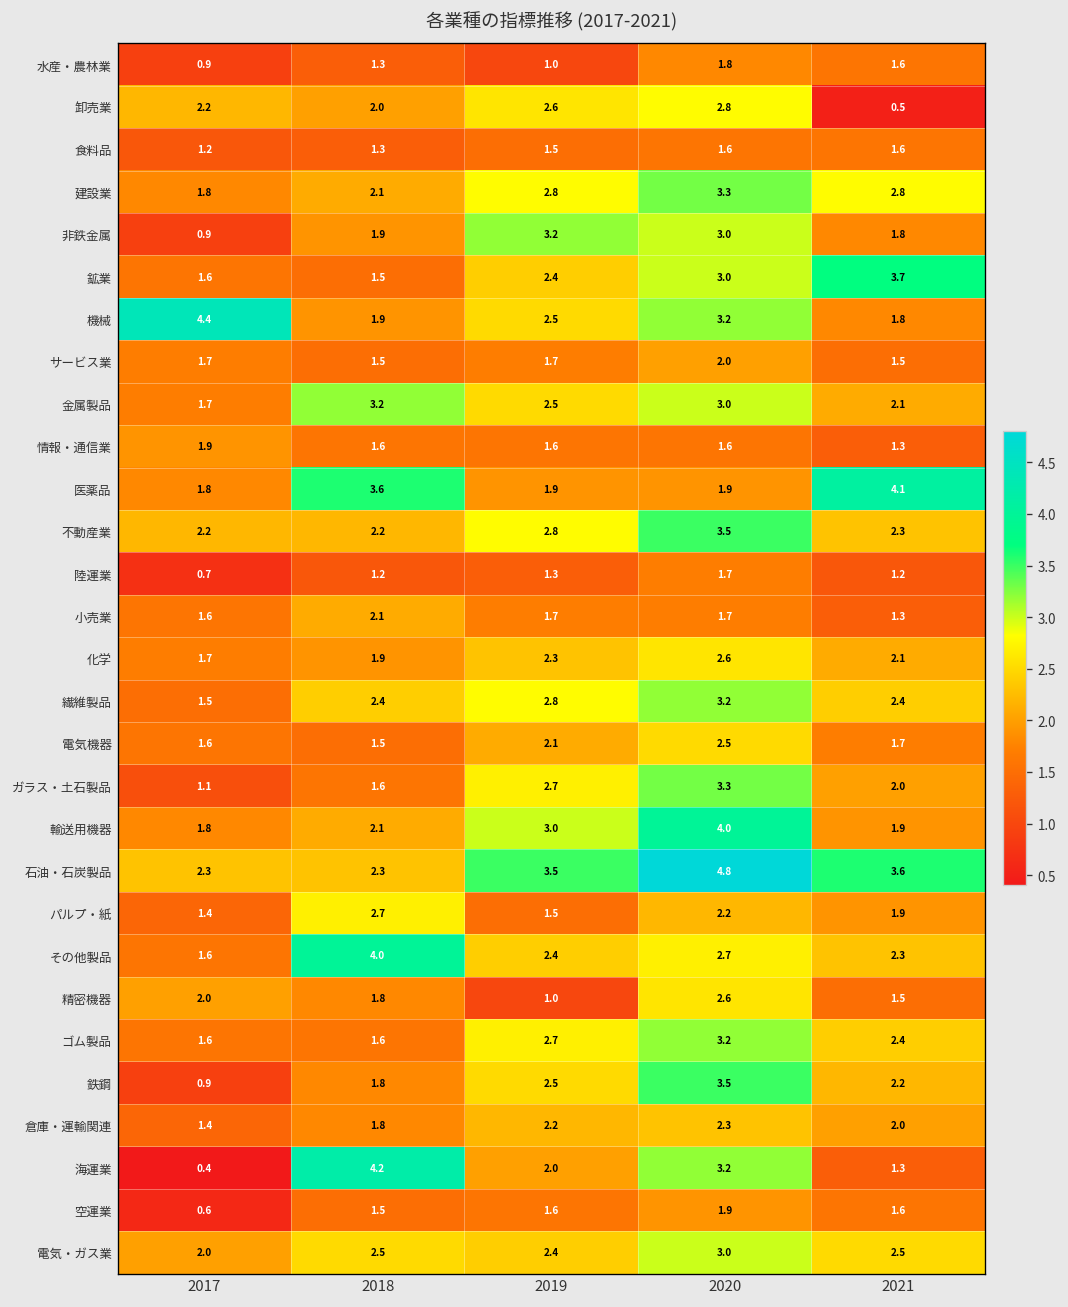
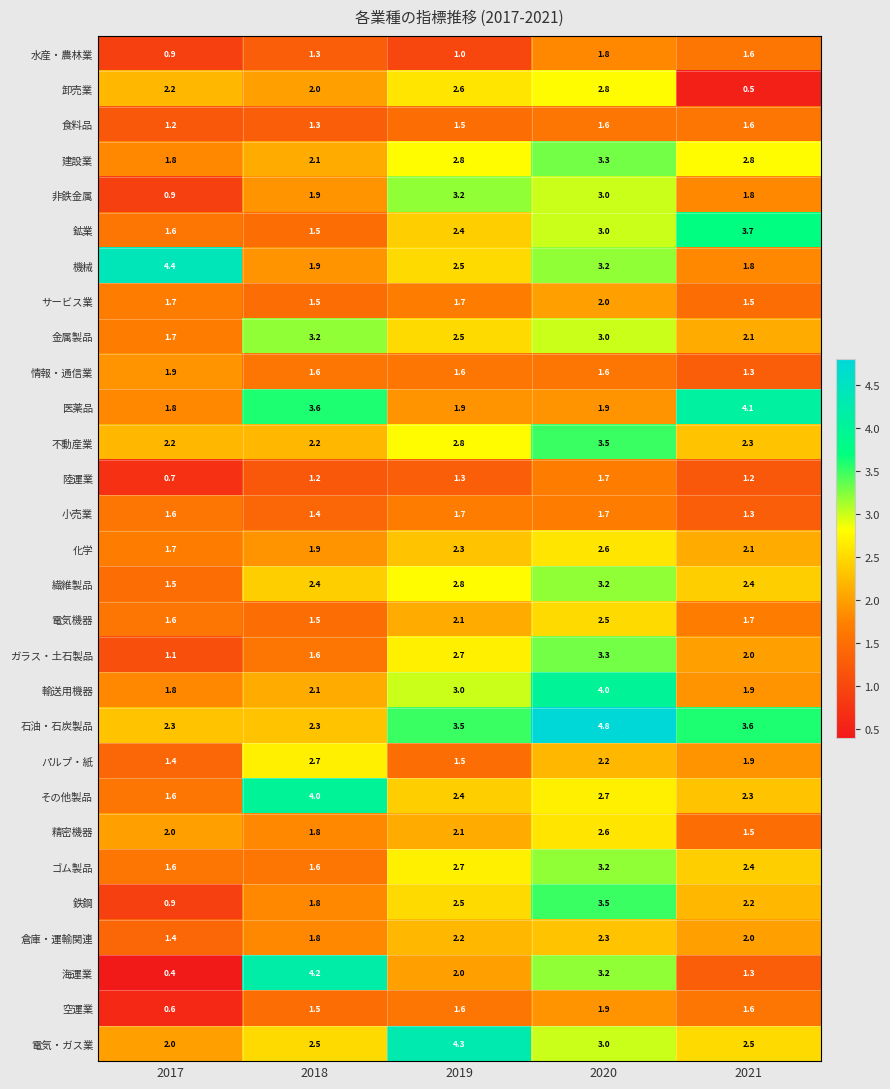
小売業, 2018: 2.1 -> 1.4
精密機器, 2019: 1.0 -> 2.1
電気・ガス業, 2019: 2.4 -> 4.3
